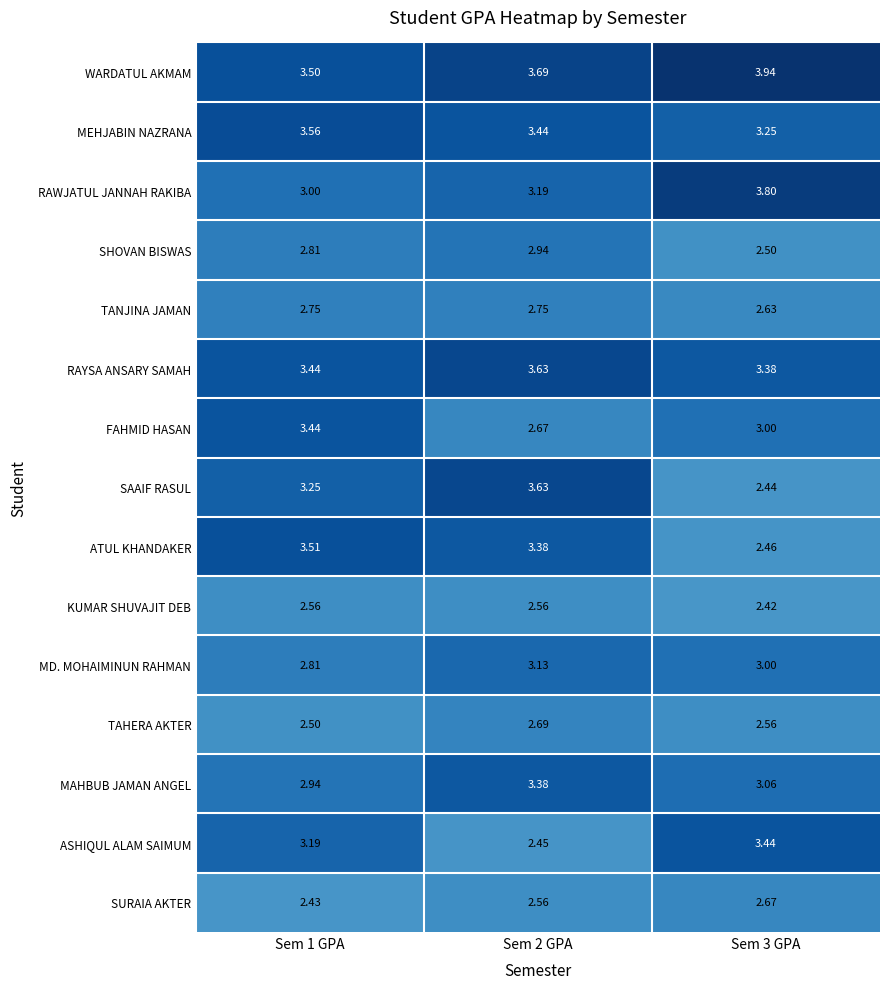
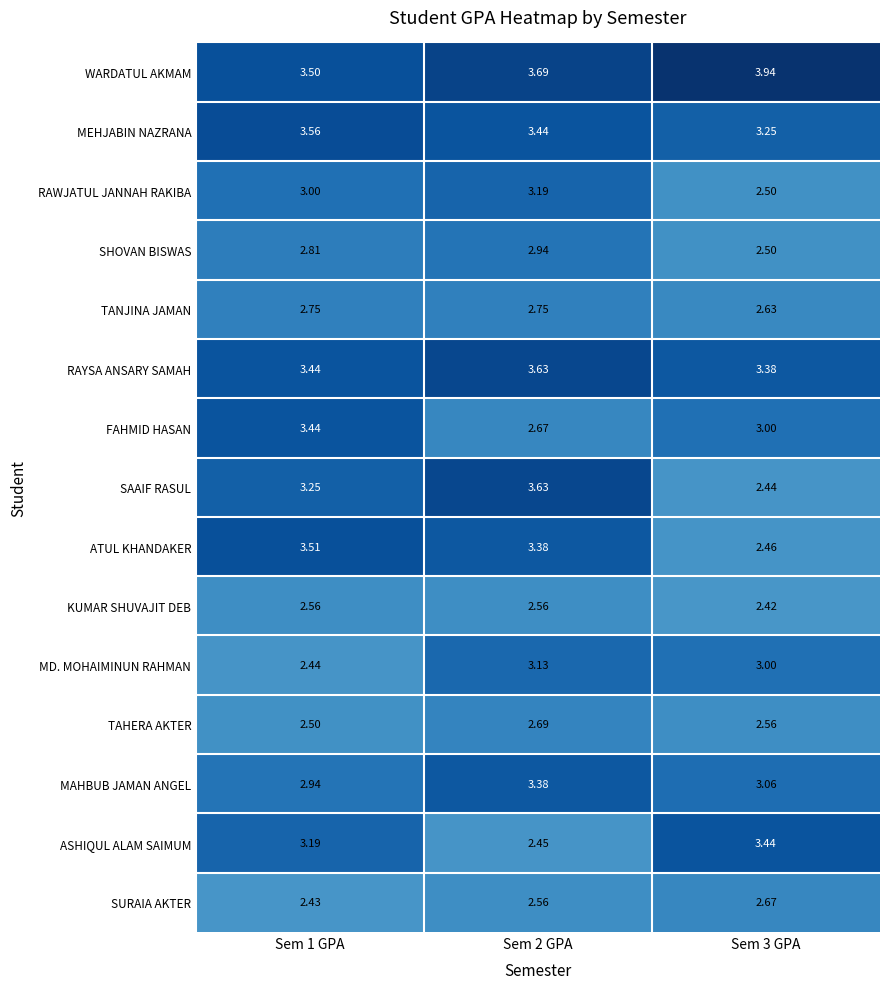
RAWJATUL JANNAH RAKIBA, Sem 3 GPA: 3.80 -> 2.50
MD. MOHAIMINUN RAHMAN, Sem 1 GPA: 2.81 -> 2.44
